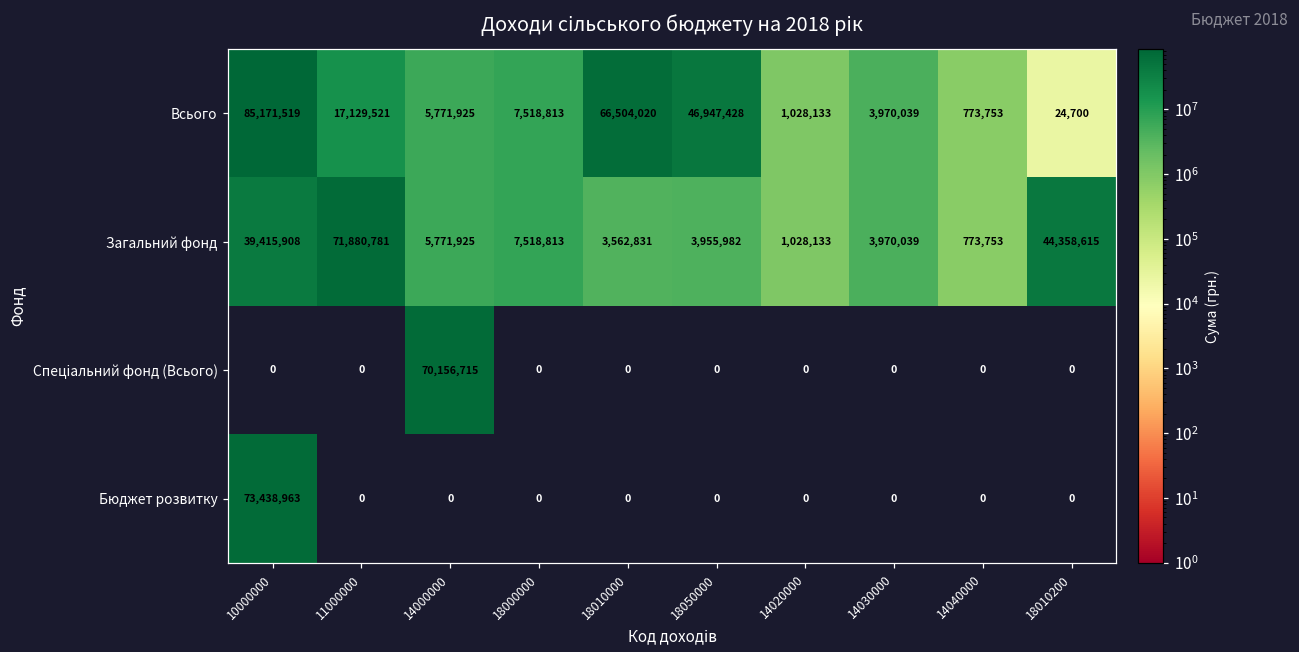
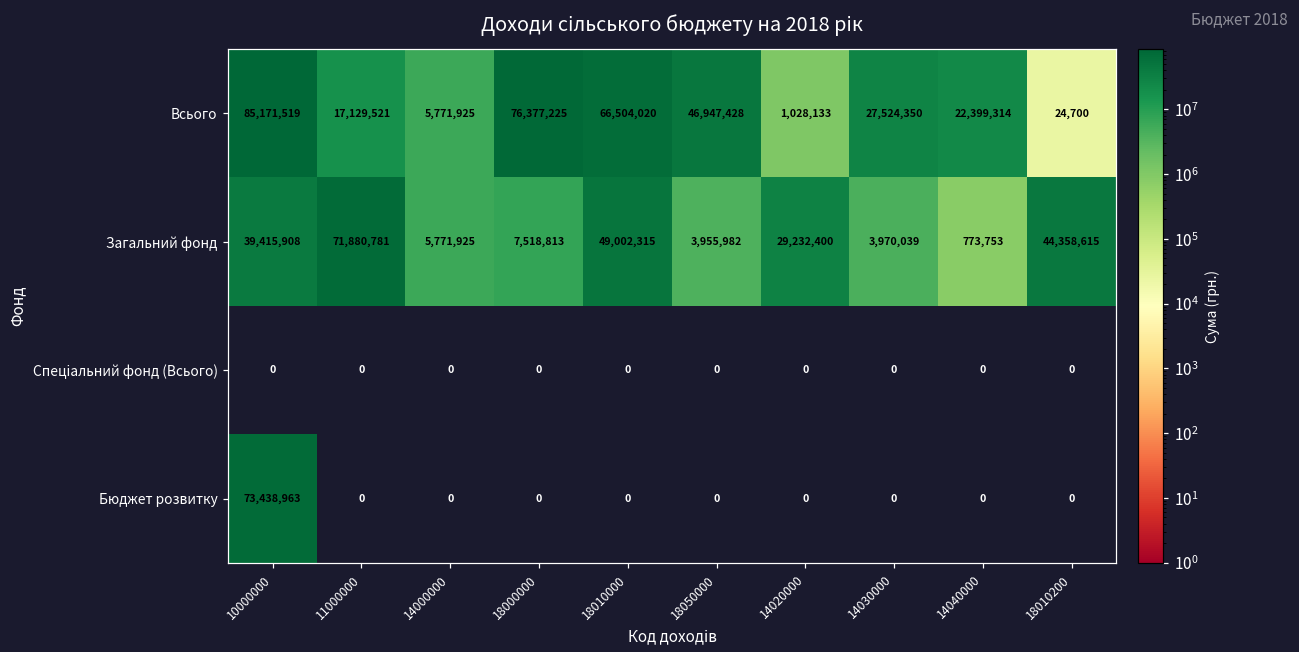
Всього, 18000000: 7,518,813 -> 76,377,225
Всього, 14030000: 3,970,039 -> 27,524,350
Всього, 14040000: 773,753 -> 22,399,314
Загальний фонд, 18010000: 3,562,831 -> 49,002,315
Загальний фонд, 14020000: 1,028,133 -> 29,232,400
Спеціальний фонд (Всього), 14000000: 70,156,715 -> 0
